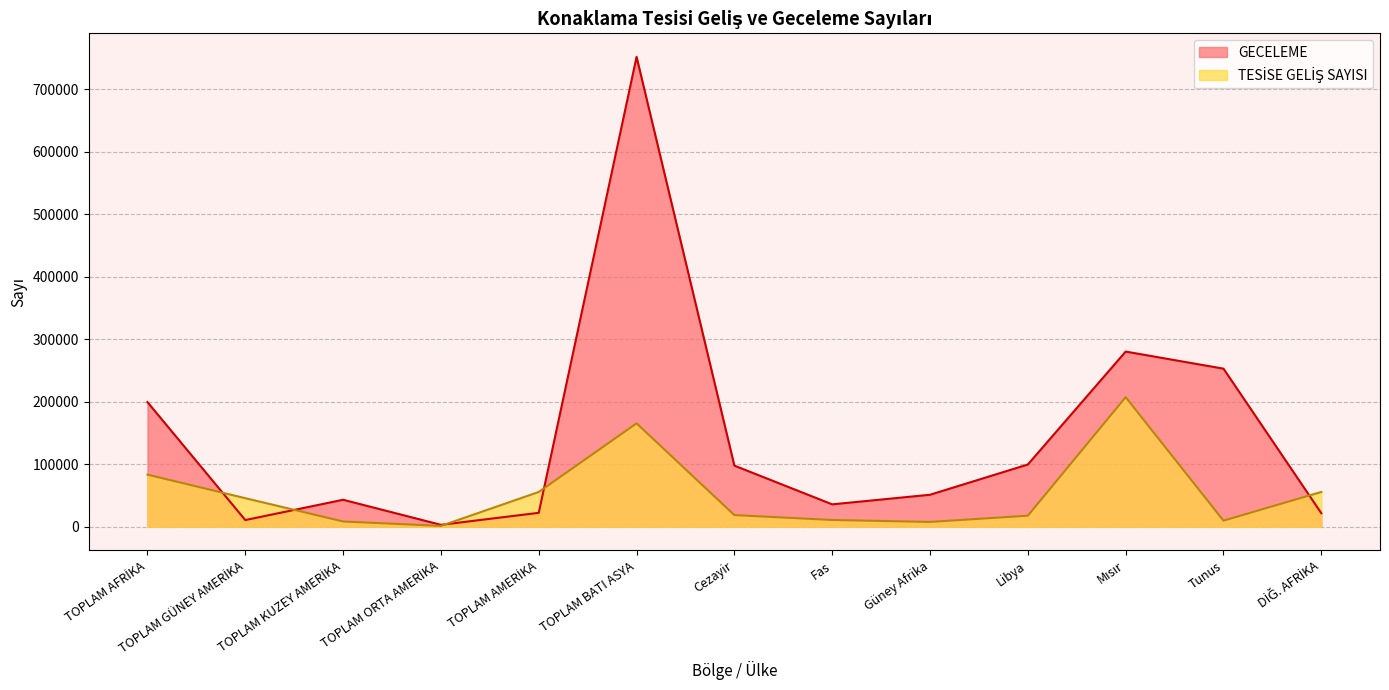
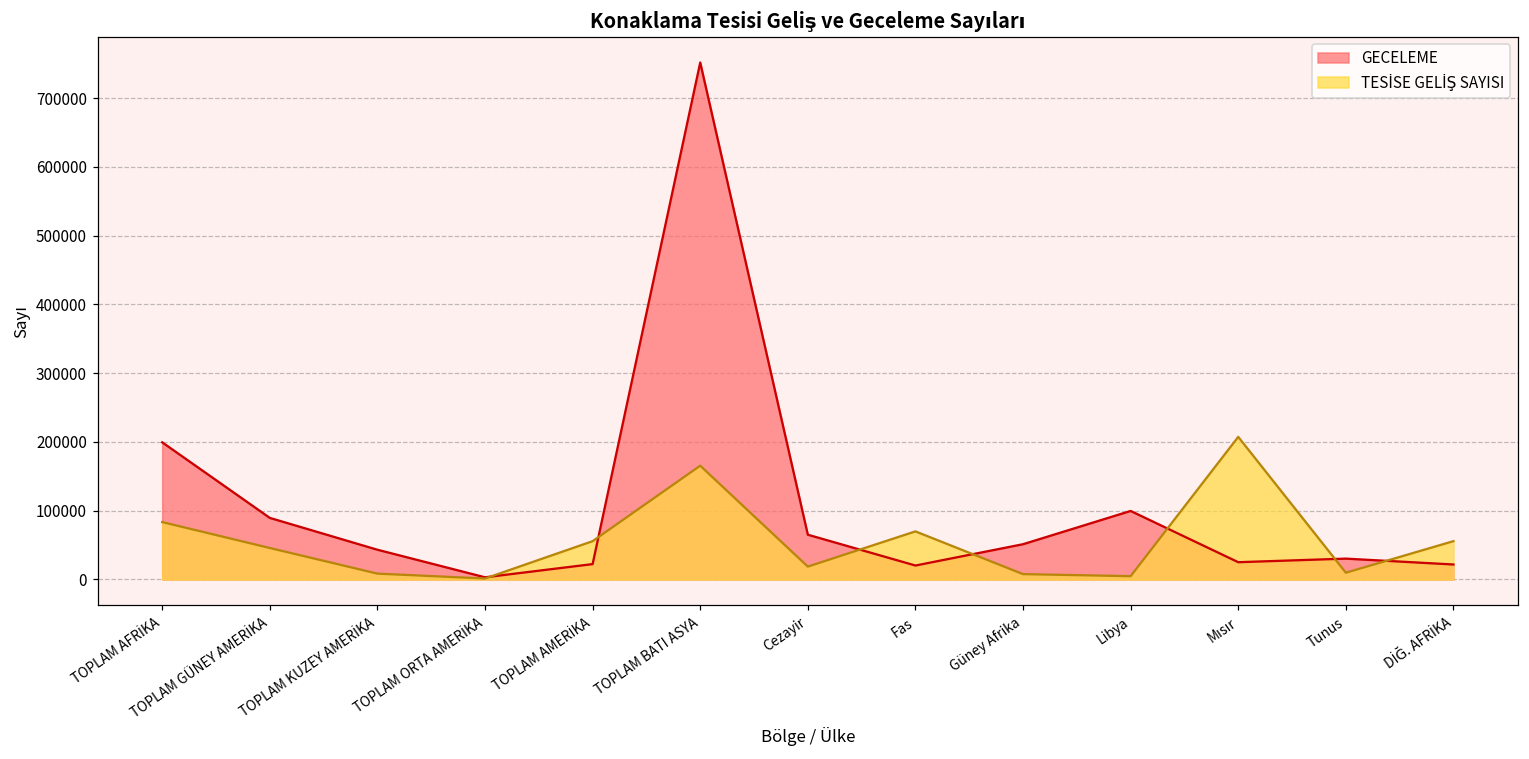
GECELEME, TOPLAM GÜNEY AMERİKA: 10000 -> 90000
GECELEME, Cezayir: 100000 -> 70000
GECELEME, Fas: 40000 -> 20000
TESİSE GELİŞ SAYISI, Fas: 10000 -> 70000
TESİSE GELİŞ SAYISI, Libya: 20000 -> 0
GECELEME, Mısır: 280000 -> 30000
GECELEME, Tunus: 250000 -> 30000
